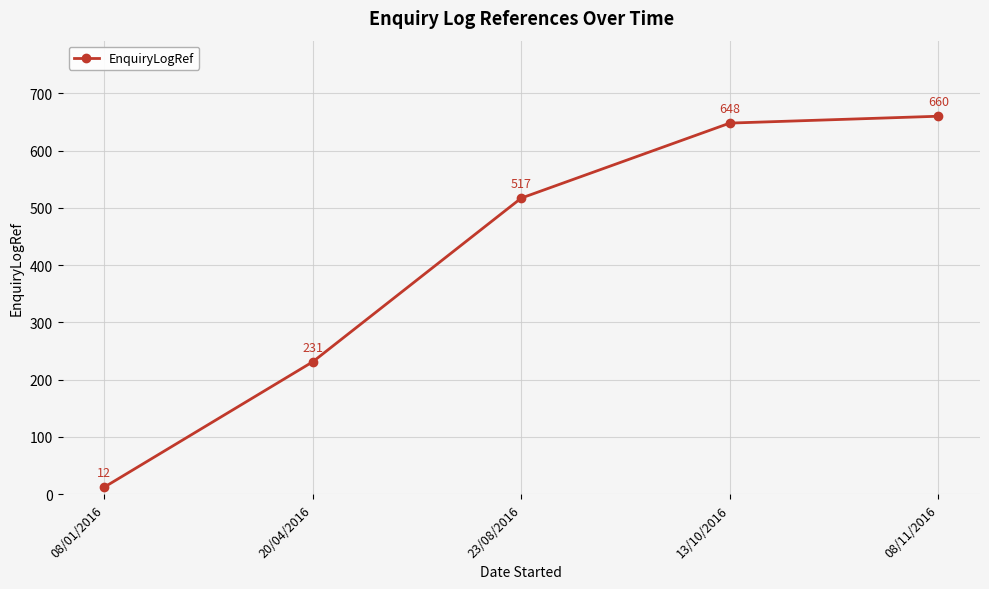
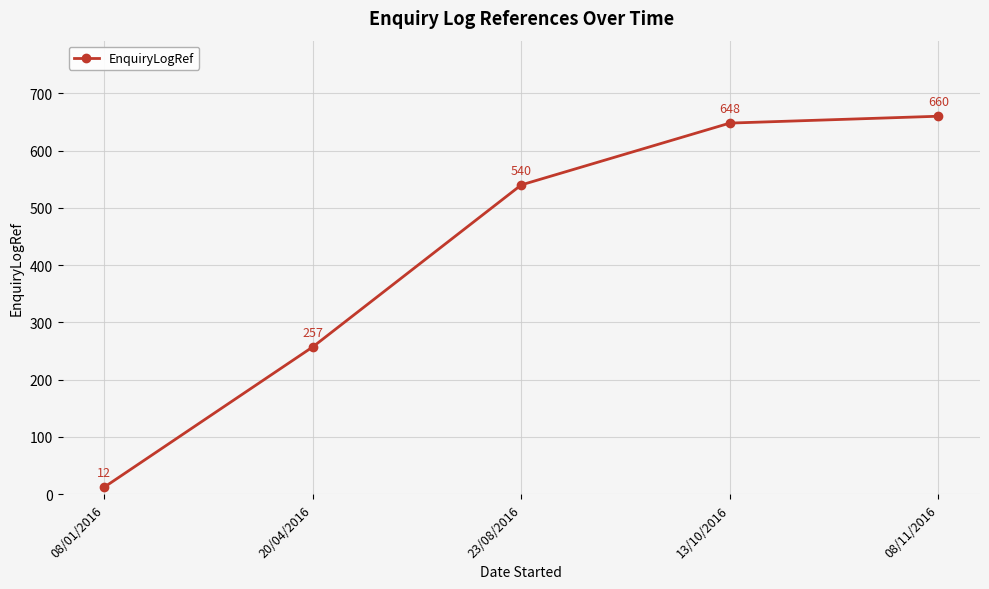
20/04/2016: 231 -> 257
23/08/2016: 517 -> 540
